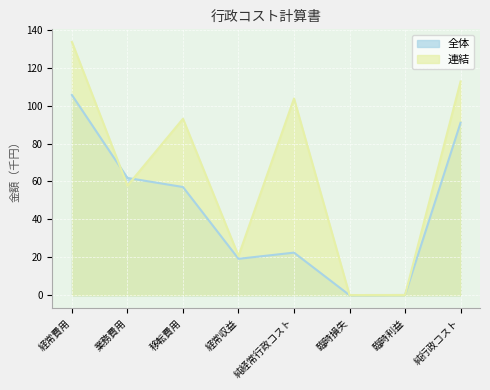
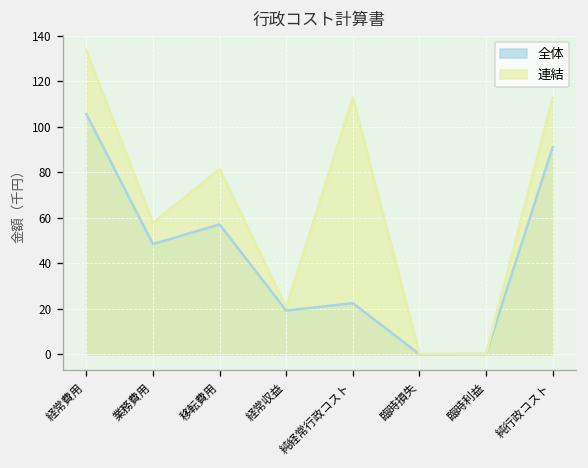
全体, 業務費用: 62 -> 48
連結, 移転費用: 93 -> 81
連結, 純経常行政コスト: 104 -> 113
